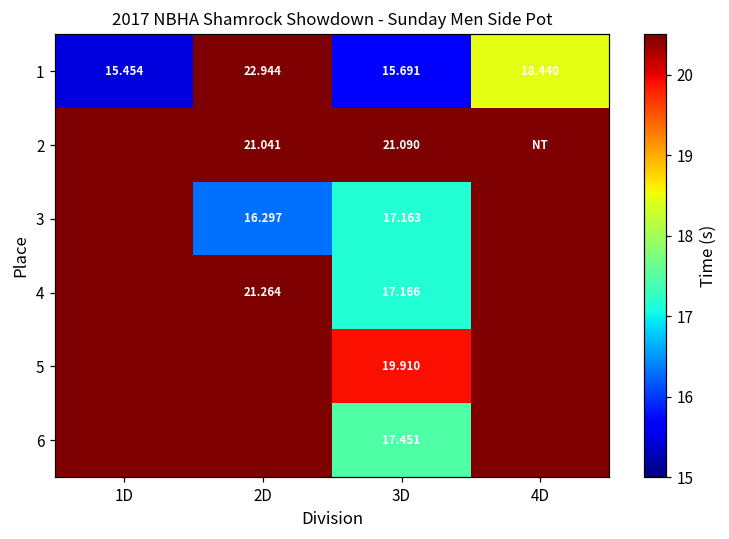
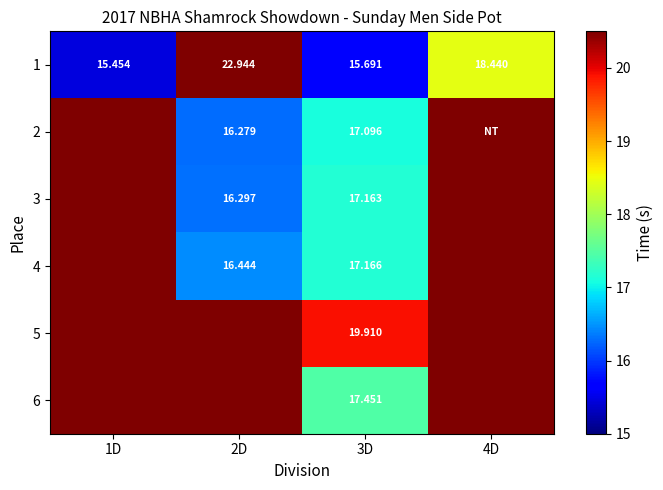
2, 2D: 21.041 -> 16.279
2, 3D: 21.090 -> 17.096
4, 2D: 21.264 -> 16.444
